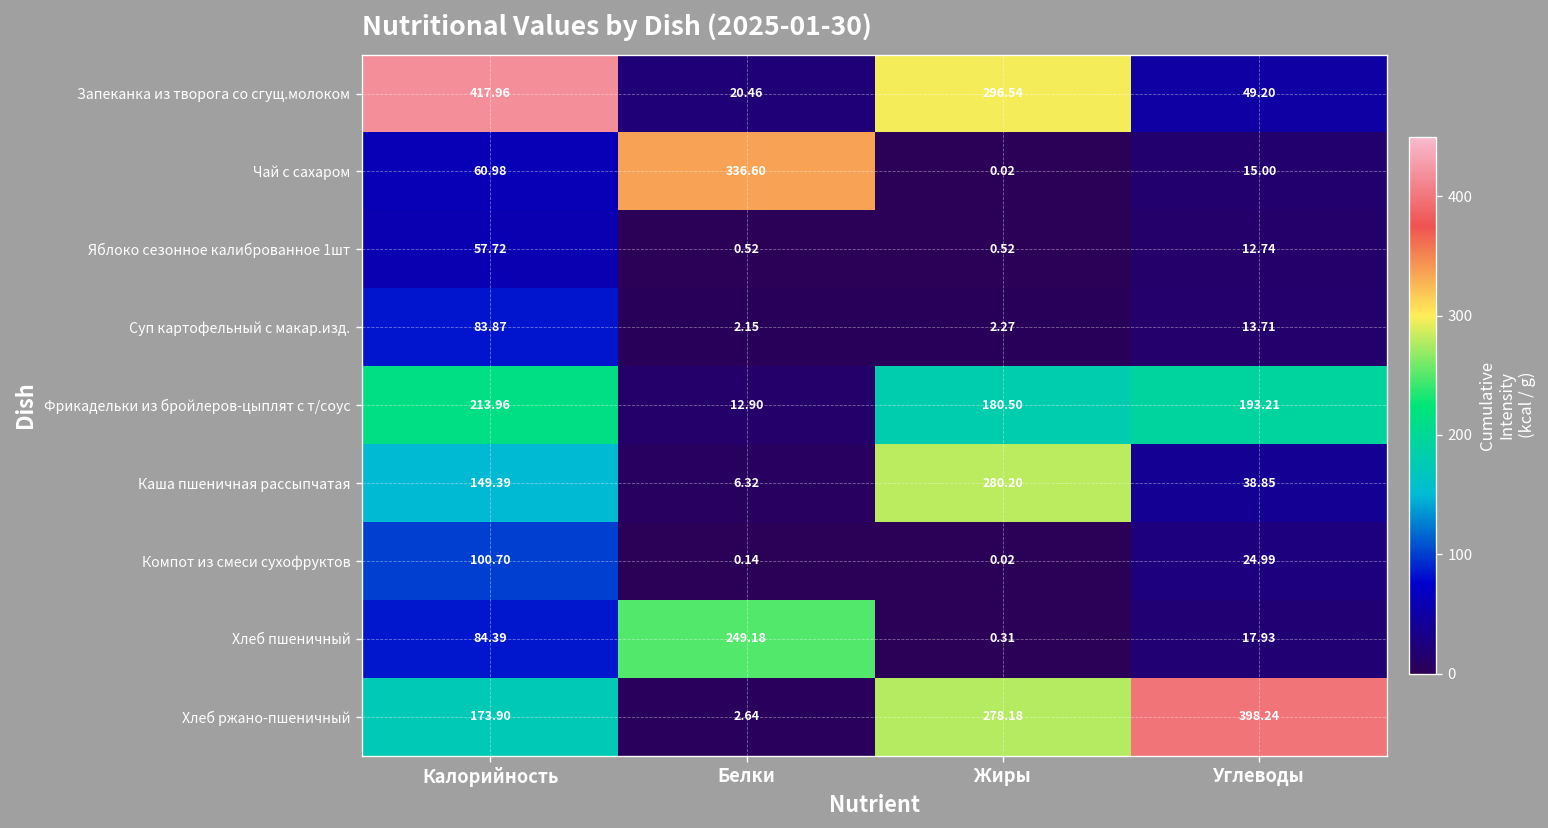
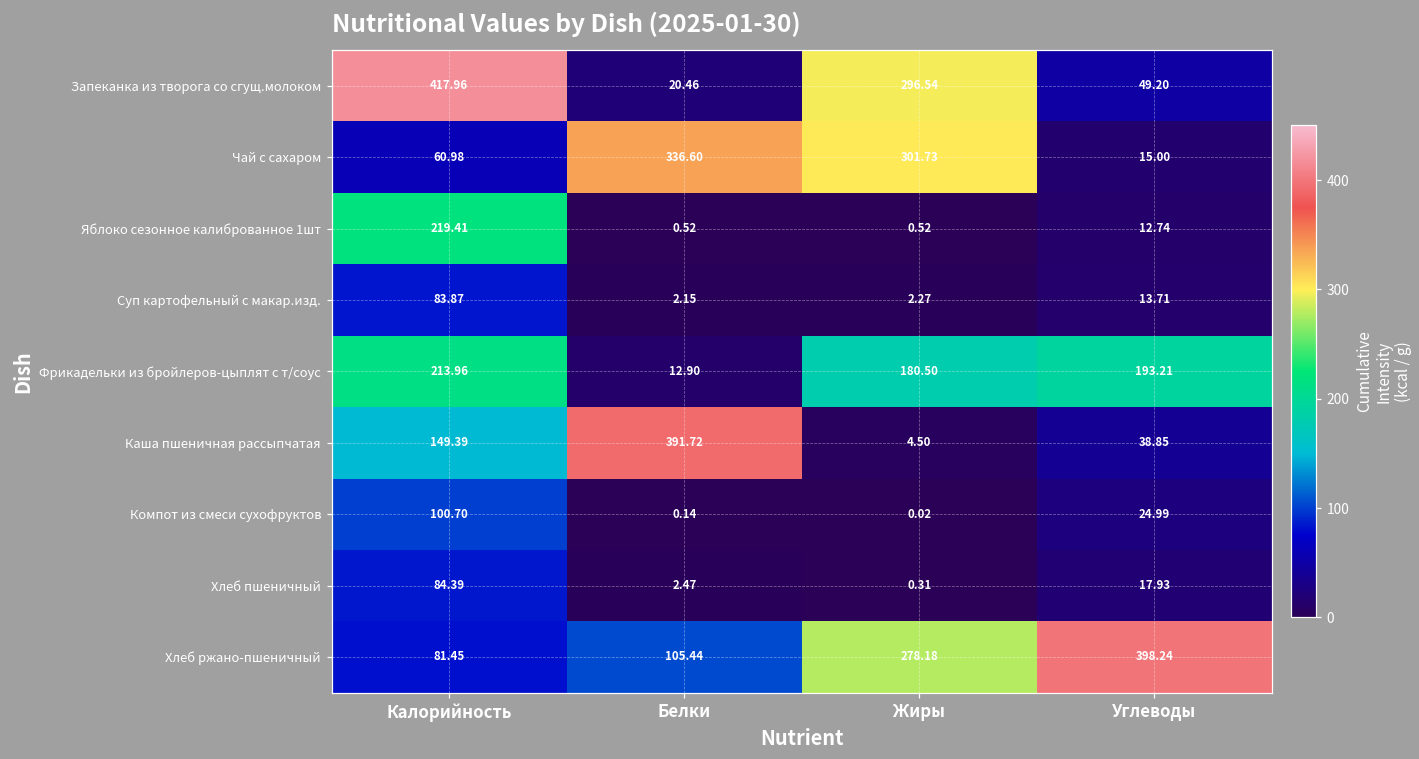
Чай с сахаром, Жиры: 0.02 -> 301.73
Яблоко сезонное калиброванное 1шт, Калорийность: 57.72 -> 219.41
Каша пшеничная рассыпчатая, Белки: 6.32 -> 391.72
Каша пшеничная рассыпчатая, Жиры: 280.20 -> 4.50
Хлеб пшеничный, Белки: 249.18 -> 2.47
Хлеб ржано-пшеничный, Калорийность: 173.90 -> 81.45
Хлеб ржано-пшеничный, Белки: 2.64 -> 105.44
